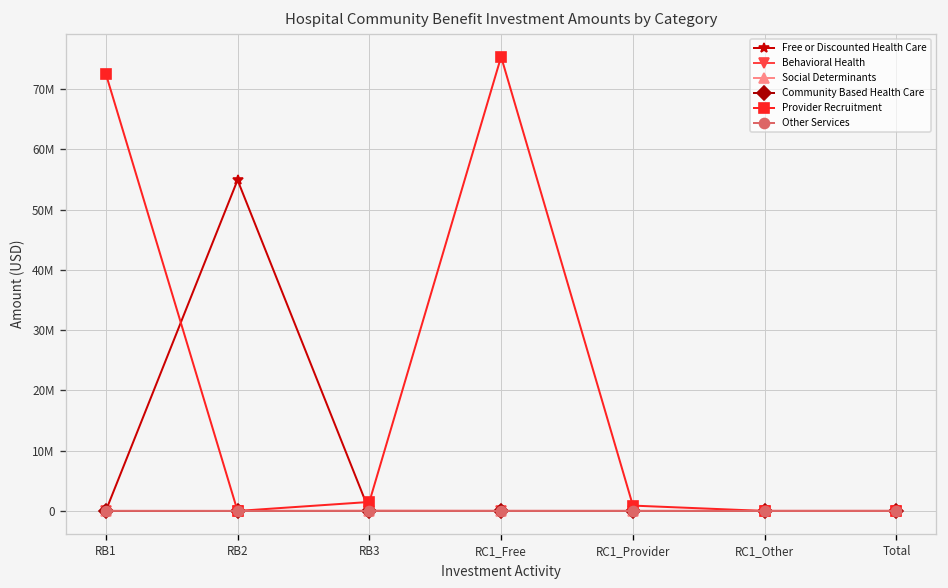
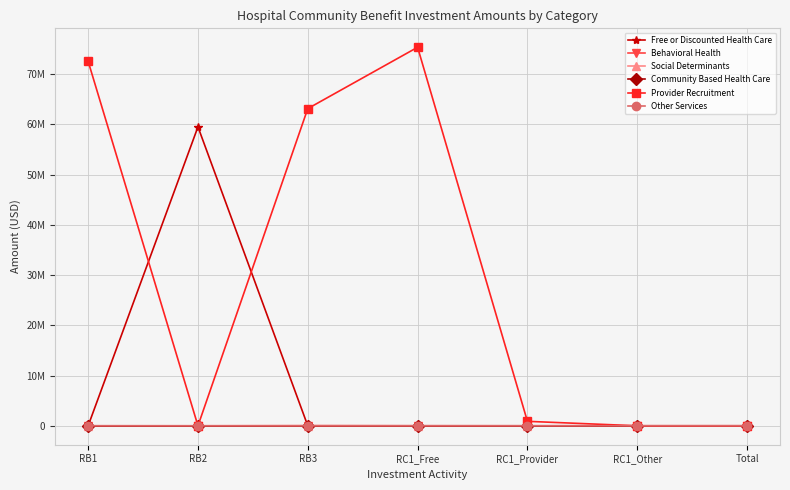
Free or Discounted Health Care, RB2: 55000000 -> 60000000
Provider Recruitment, RB3: 1000000 -> 63000000
